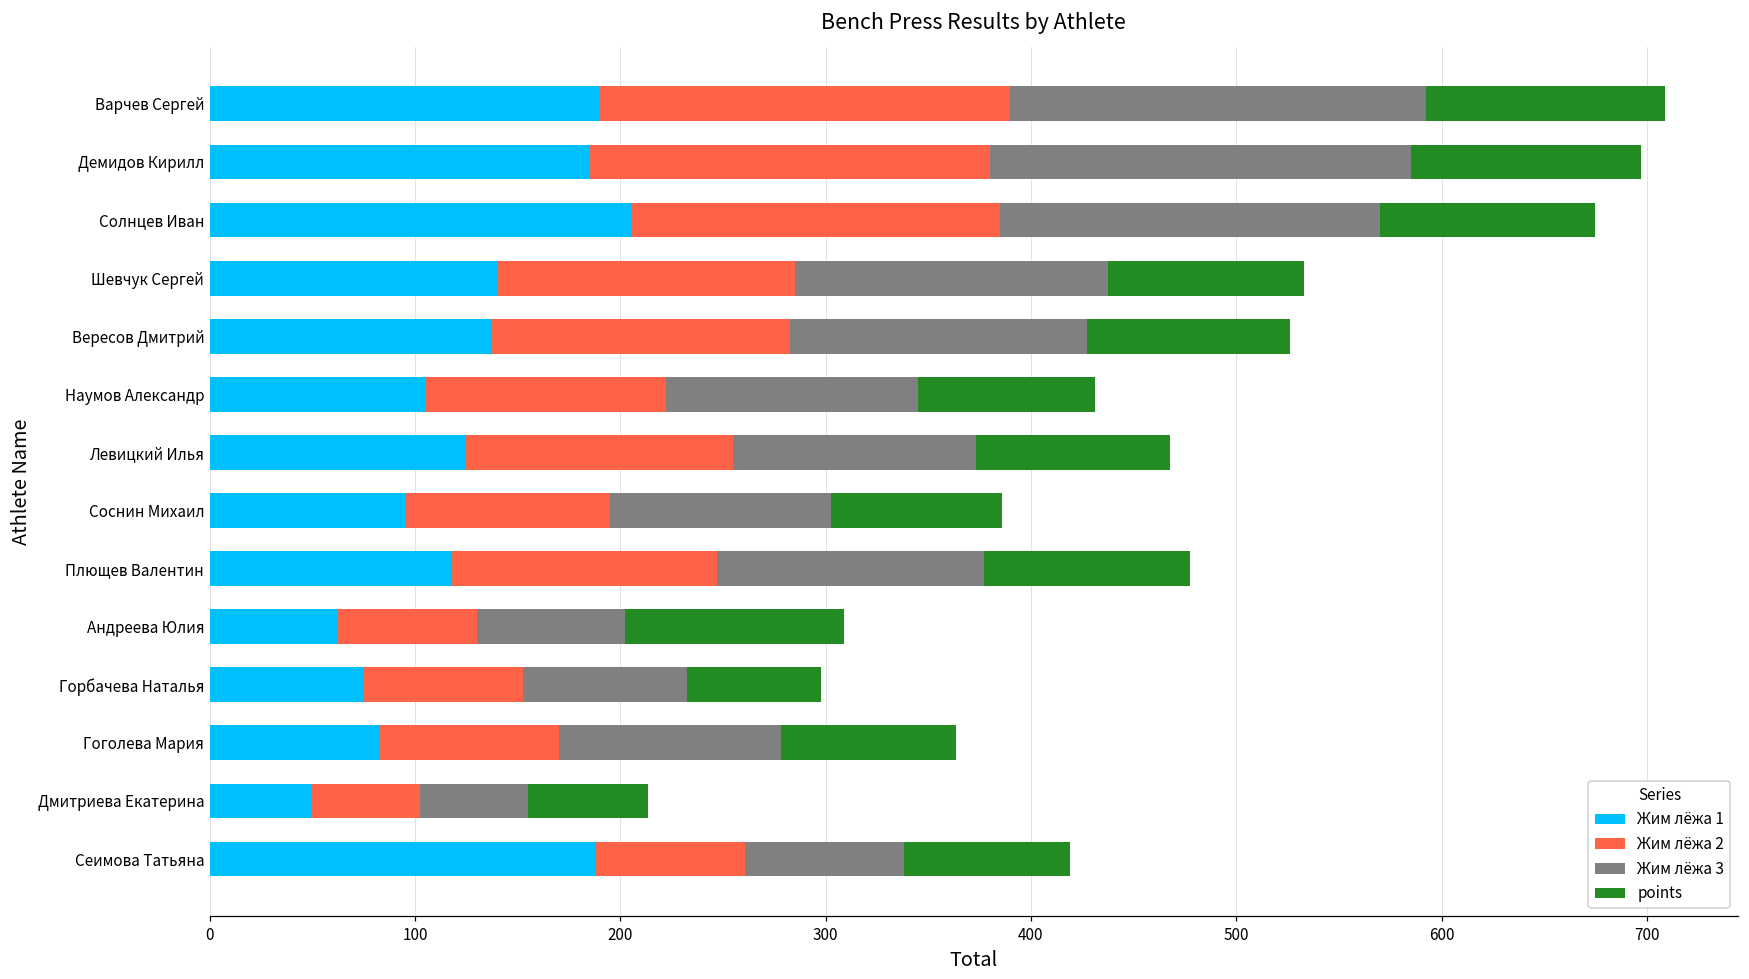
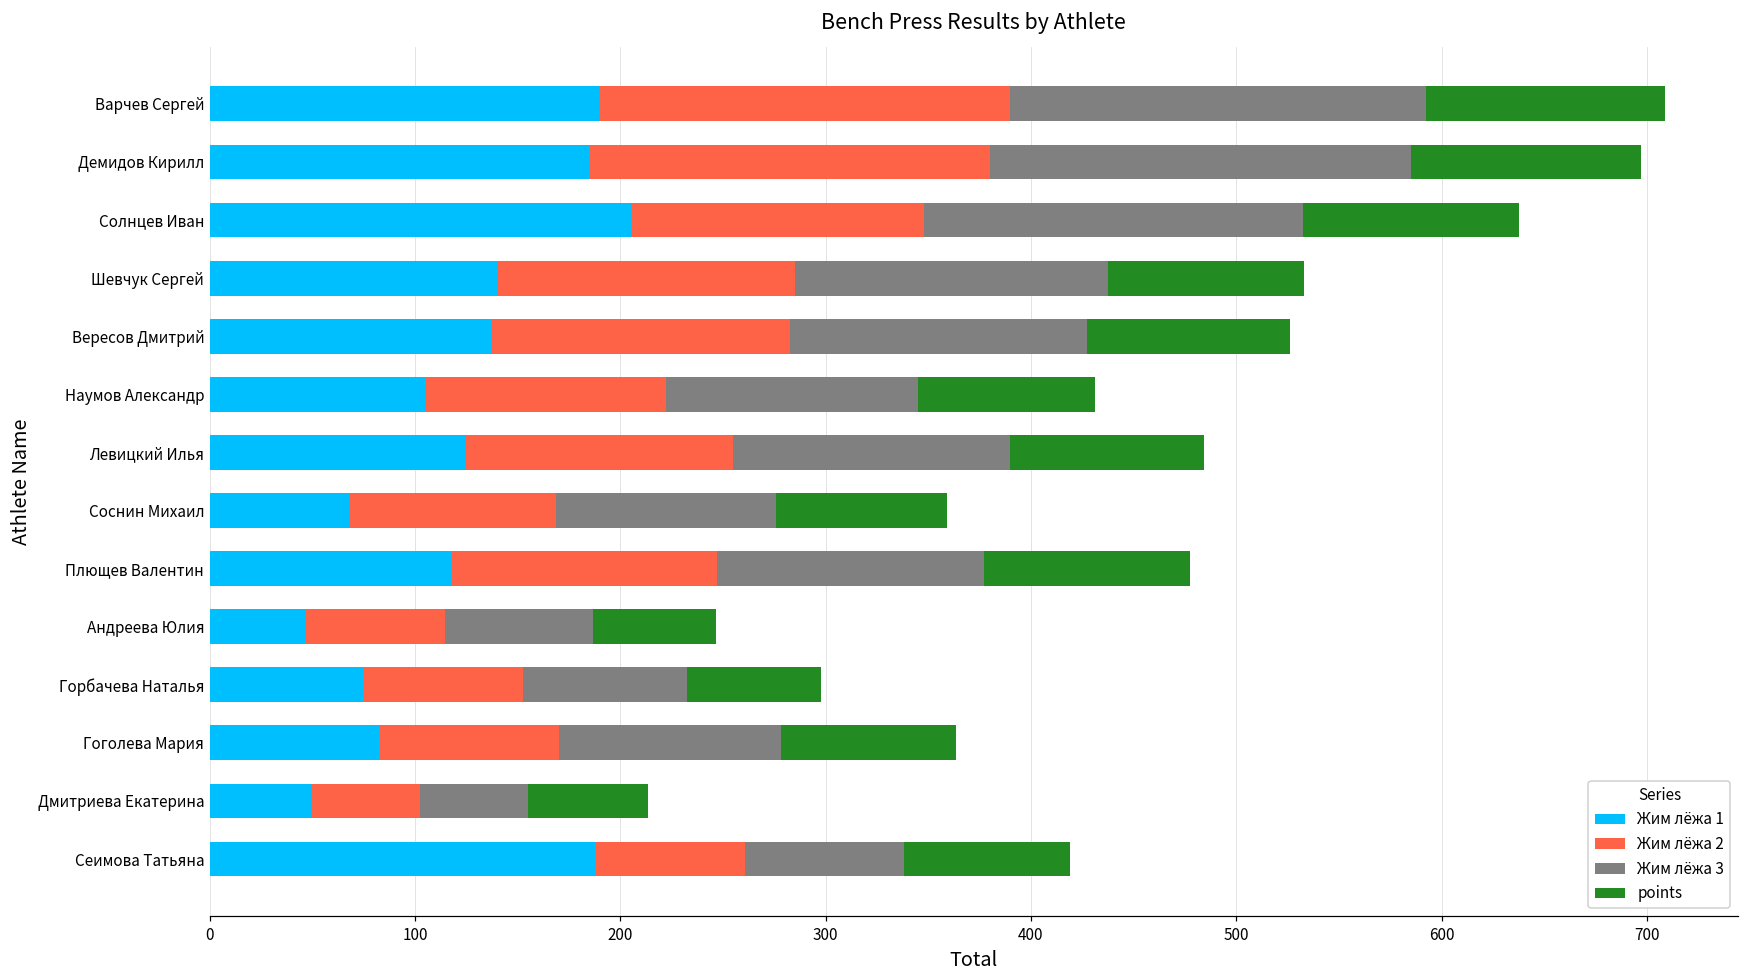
Жим лёжа 2, Солнцев Иван: 180 -> 143
Жим лёжа 3, Левицкий Илья: 118 -> 135
Жим лёжа 1, Соснин Михаил: 95 -> 69
Жим лёжа 1, Андреева Юлия: 63 -> 47
points, Андреева Юлия: 106 -> 60
